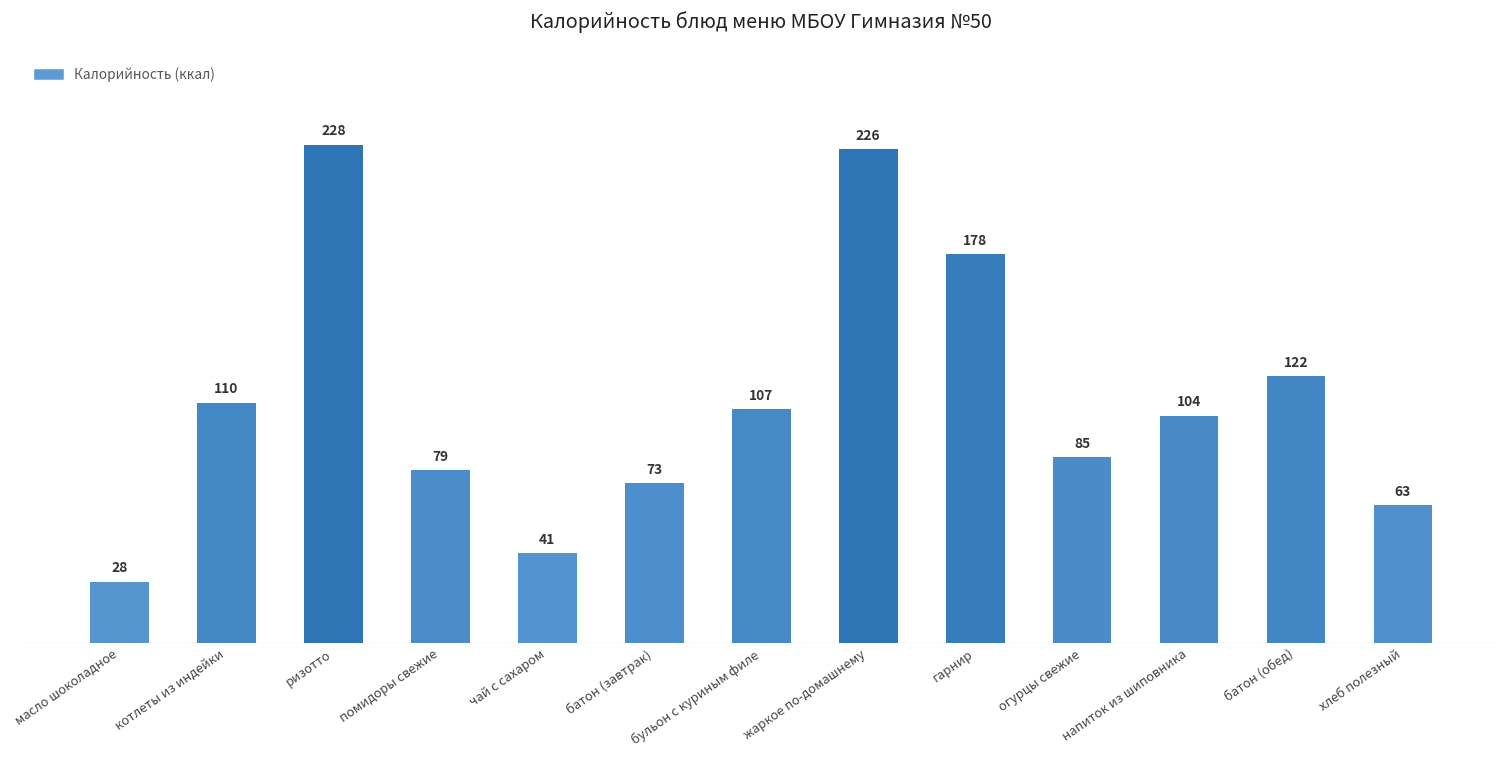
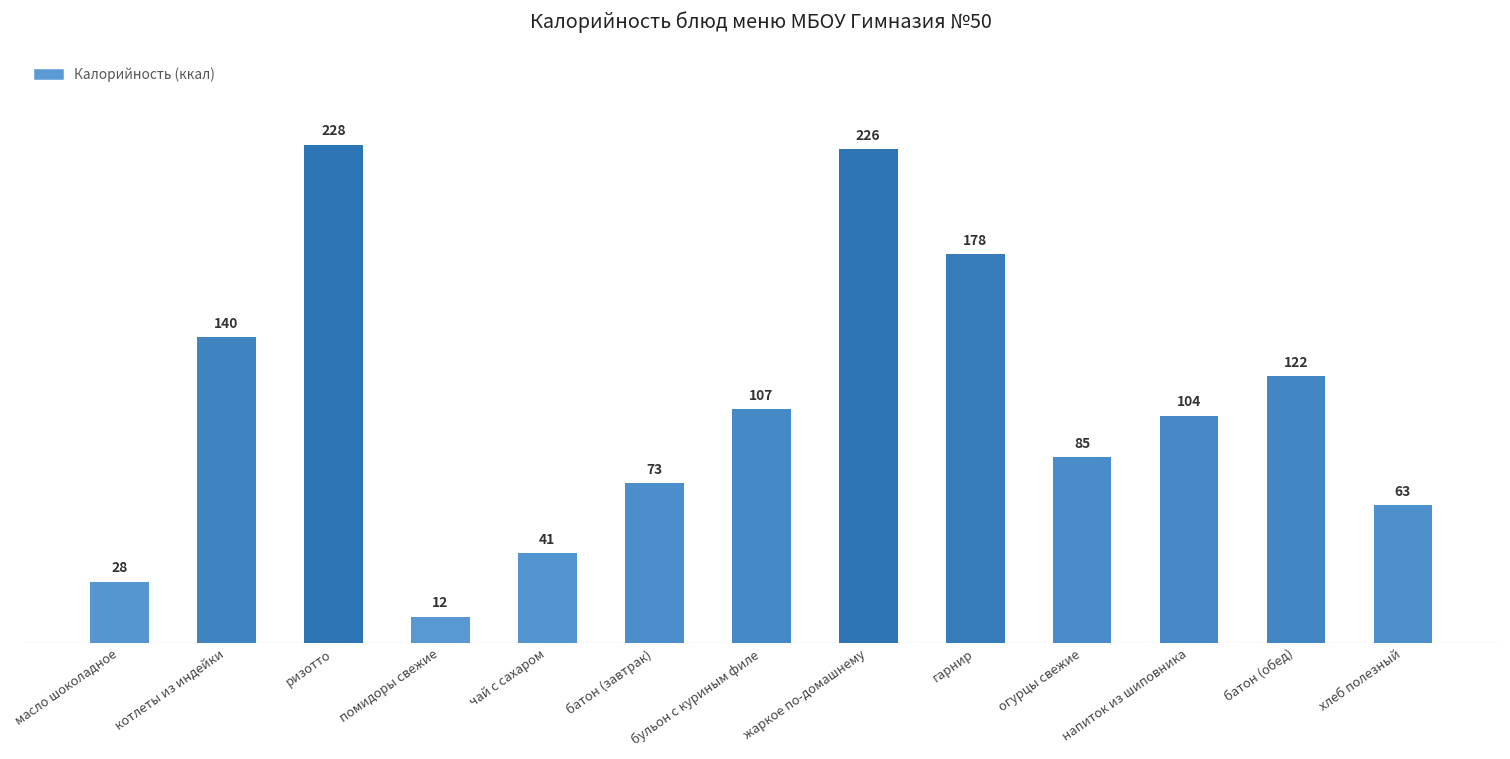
котлеты из индейки: 110 -> 140
помидоры свежие: 79 -> 12
